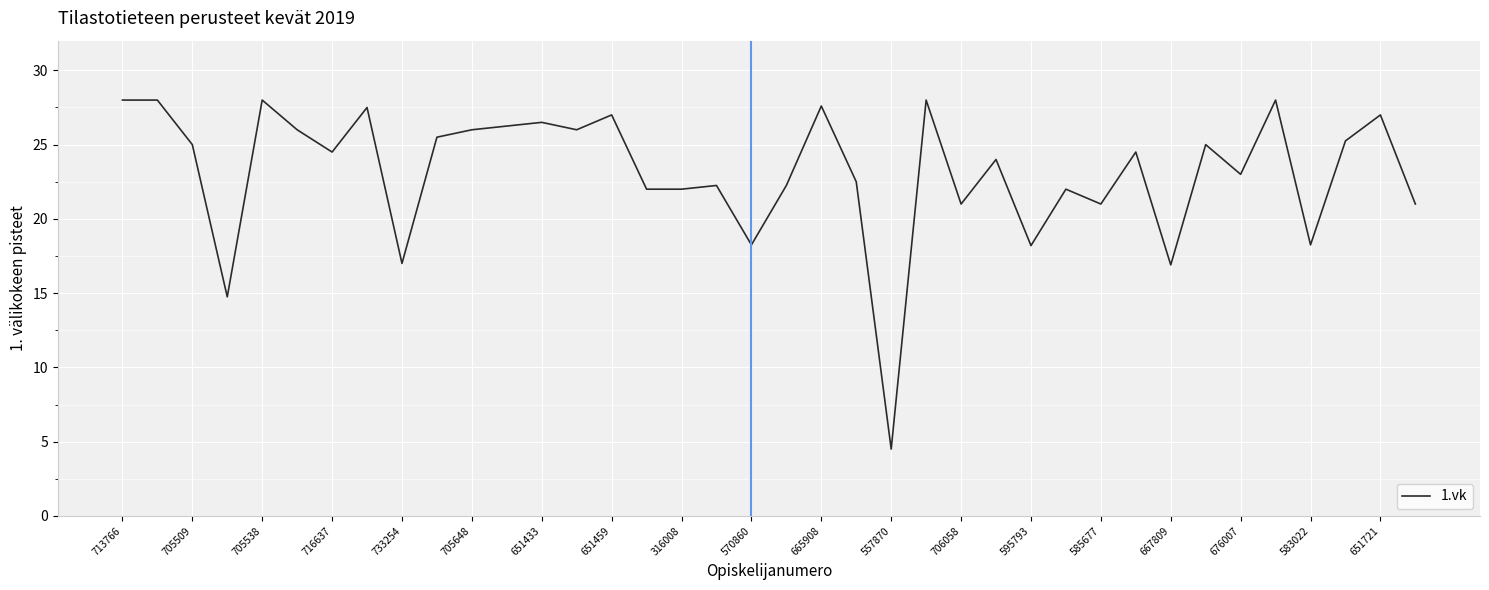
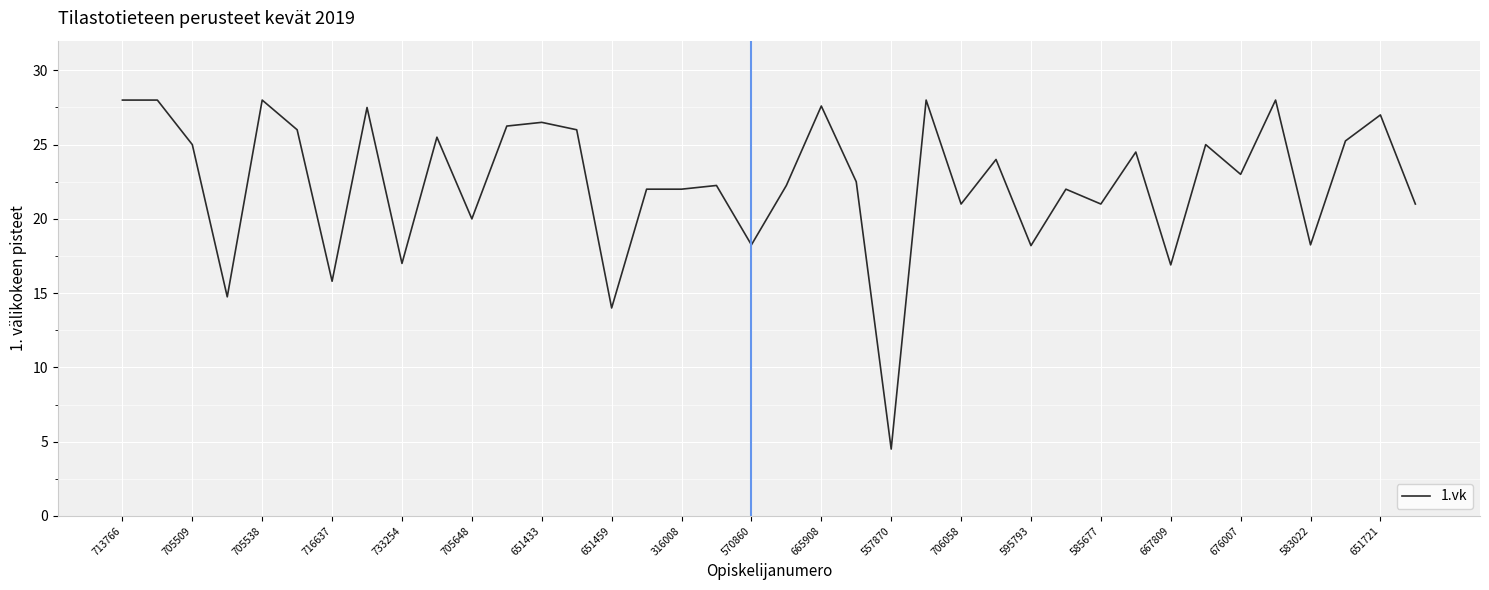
716637: 24.5 -> 15.8
705648: 26 -> 20
651459: 27 -> 14
